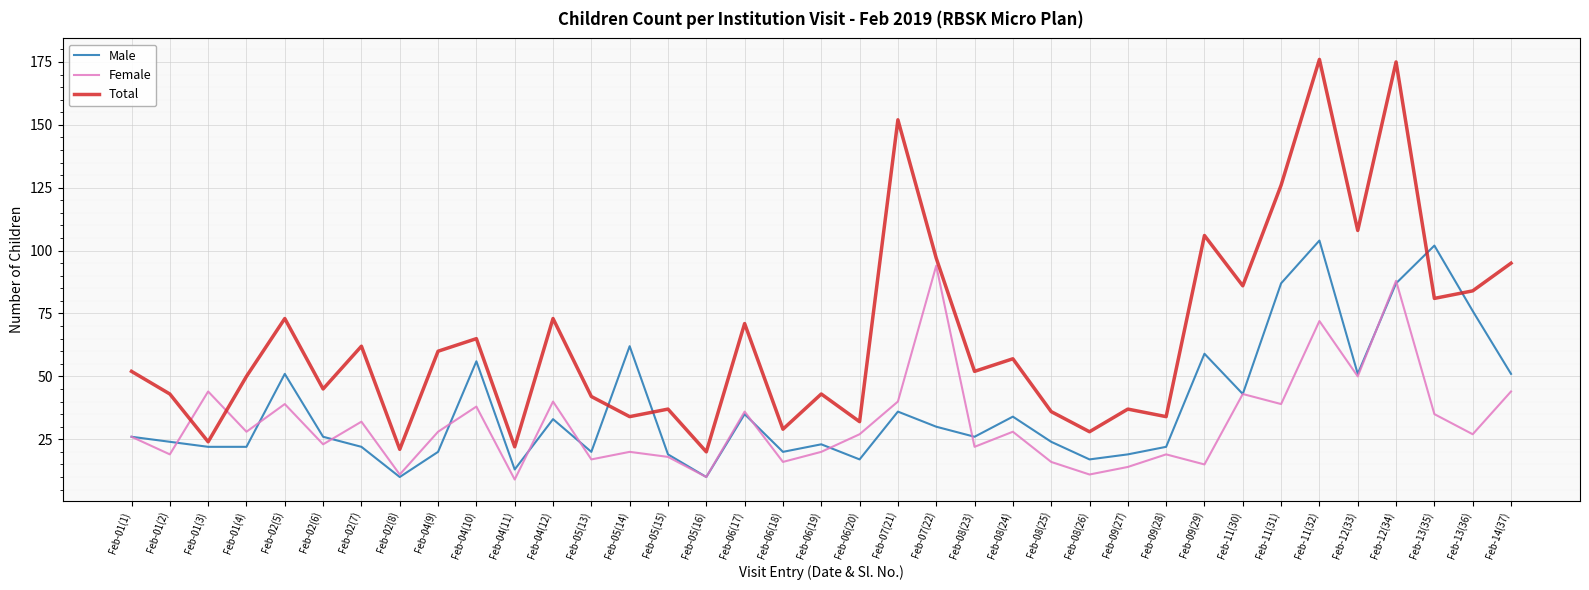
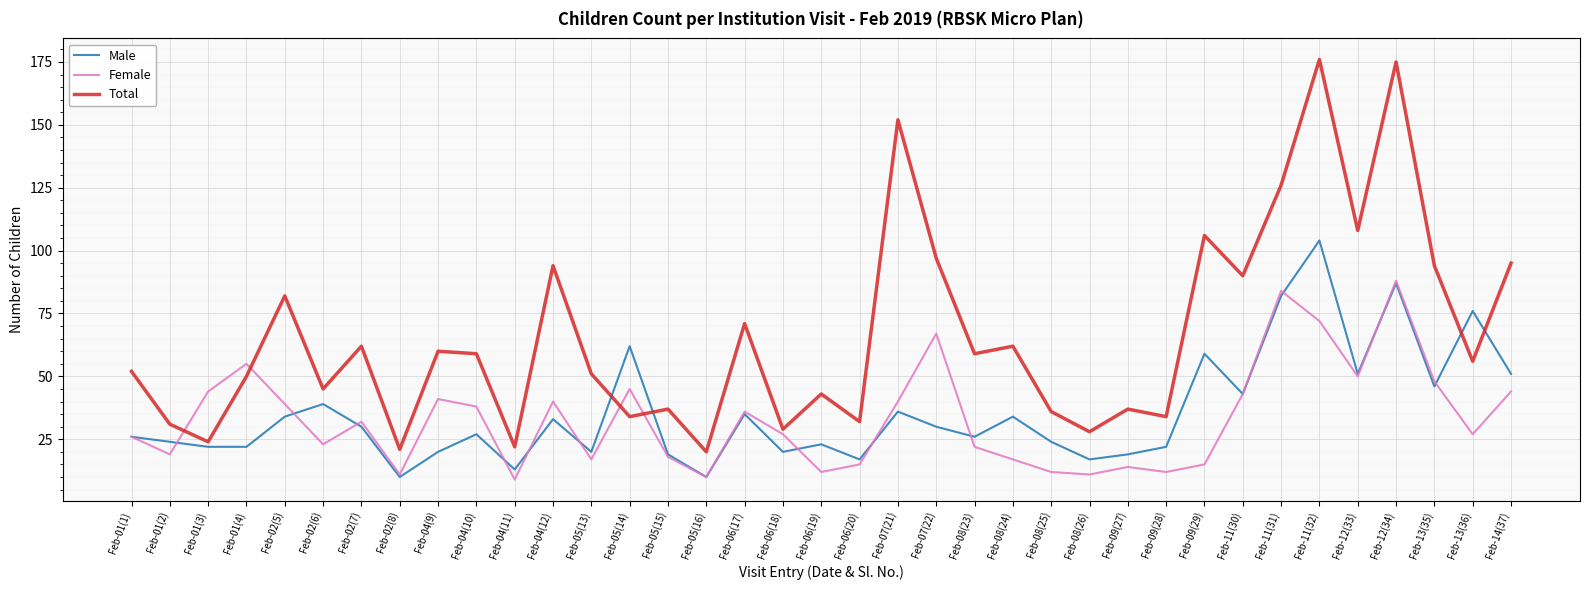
Total, Feb-01(2): 43 -> 31
Female, Feb-01(4): 28 -> 55
Male, Feb-02(5): 51 -> 34
Total, Feb-02(5): 73 -> 82
Male, Feb-02(6): 26 -> 39
Male, Feb-02(7): 22 -> 30
Female, Feb-04(9): 28 -> 41
Male, Feb-04(10): 56 -> 27
Total, Feb-04(10): 65 -> 59
Total, Feb-04(12): 73 -> 94
Total, Feb-05(13): 42 -> 51
Female, Feb-05(14): 20 -> 45
Female, Feb-06(18): 16 -> 27
Female, Feb-06(19): 20 -> 12
Female, Feb-06(20): 27 -> 15
Female, Feb-07(22): 94 -> 67
Total, Feb-08(23): 52 -> 59
Female, Feb-08(24): 28 -> 17
Total, Feb-08(24): 57 -> 62
Female, Feb-08(25): 16 -> 12
Female, Feb-09(28): 19 -> 12
Total, Feb-11(30): 86 -> 90
Male, Feb-11(31): 87 -> 82
Female, Feb-11(31): 39 -> 84
Male, Feb-13(35): 102 -> 46
Female, Feb-13(35): 35 -> 48
Total, Feb-13(35): 81 -> 94
Total, Feb-13(36): 84 -> 56
